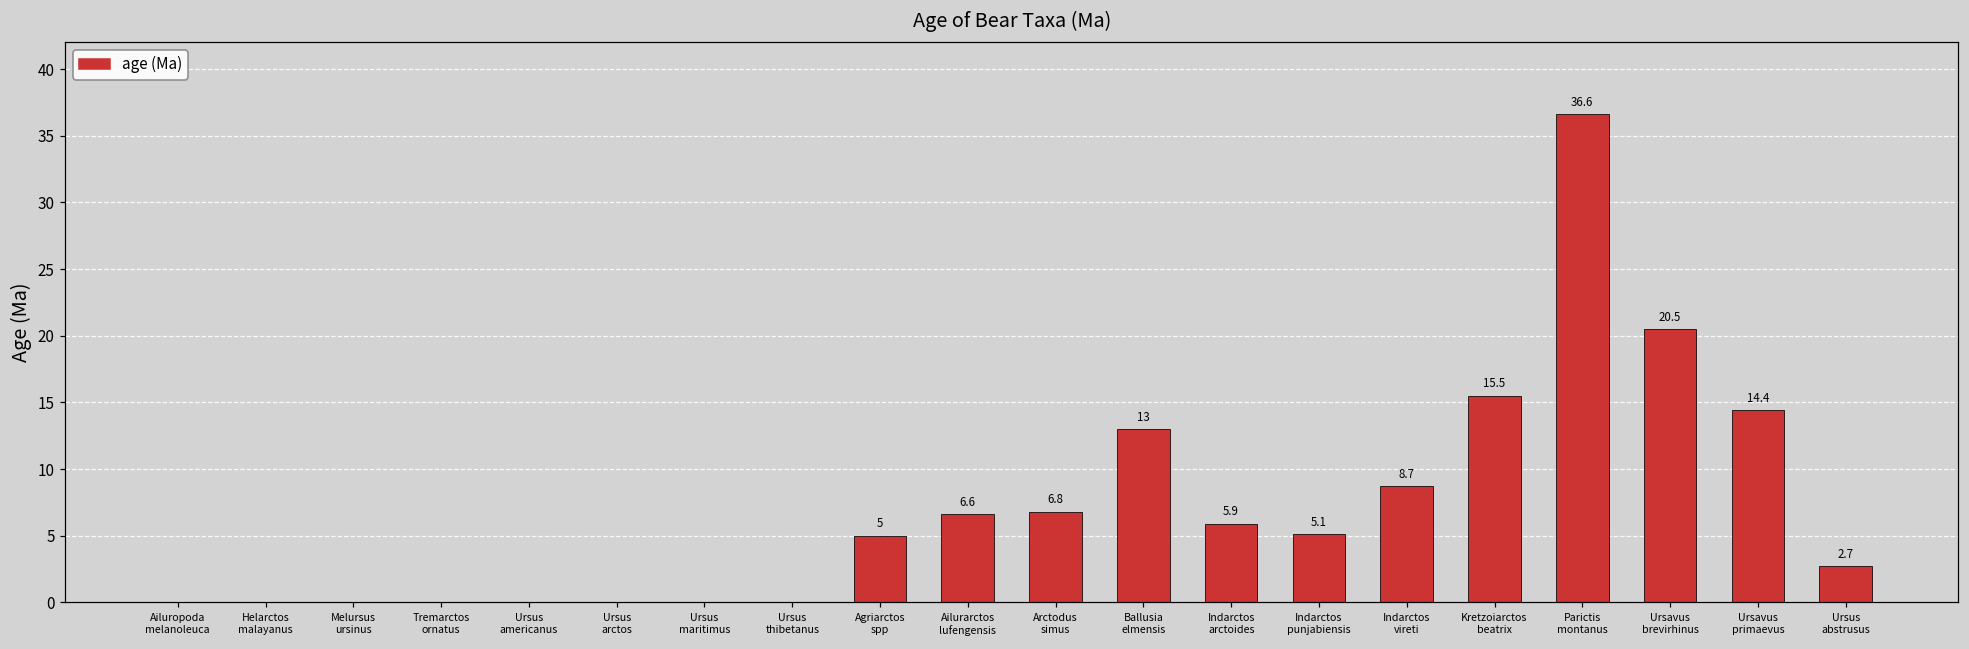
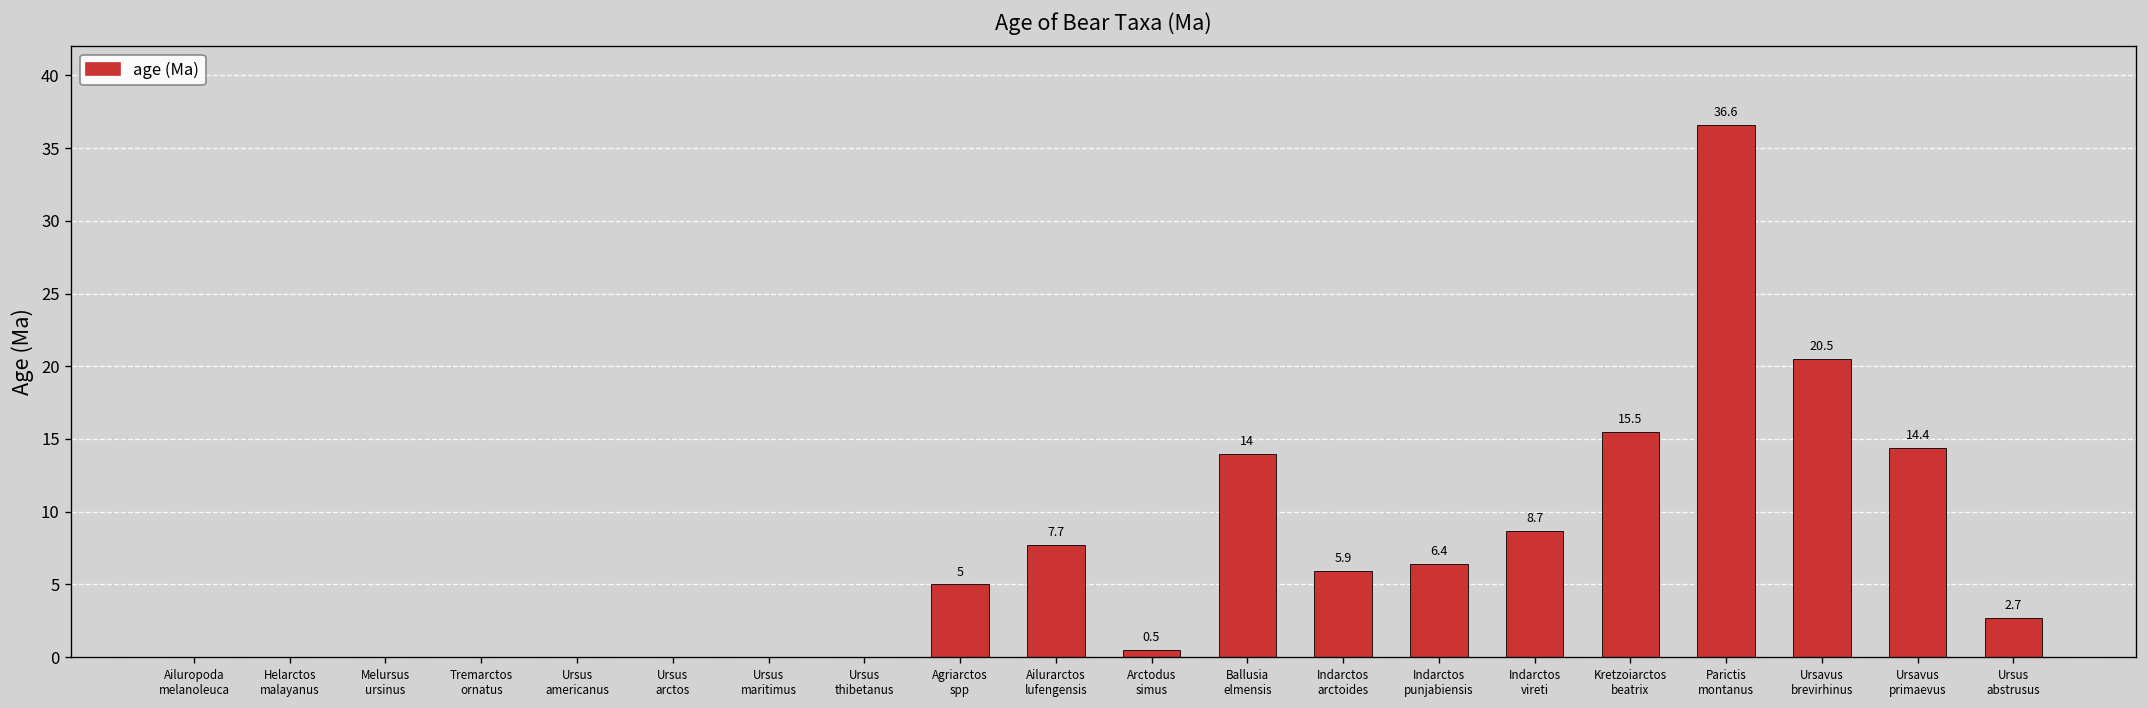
Ailurarctos lufengensis: 6.6 -> 7.7
Arctodus simus: 6.8 -> 0.5
Ballusia elmensis: 13 -> 14
Indarctos punjabiensis: 5.1 -> 6.4
